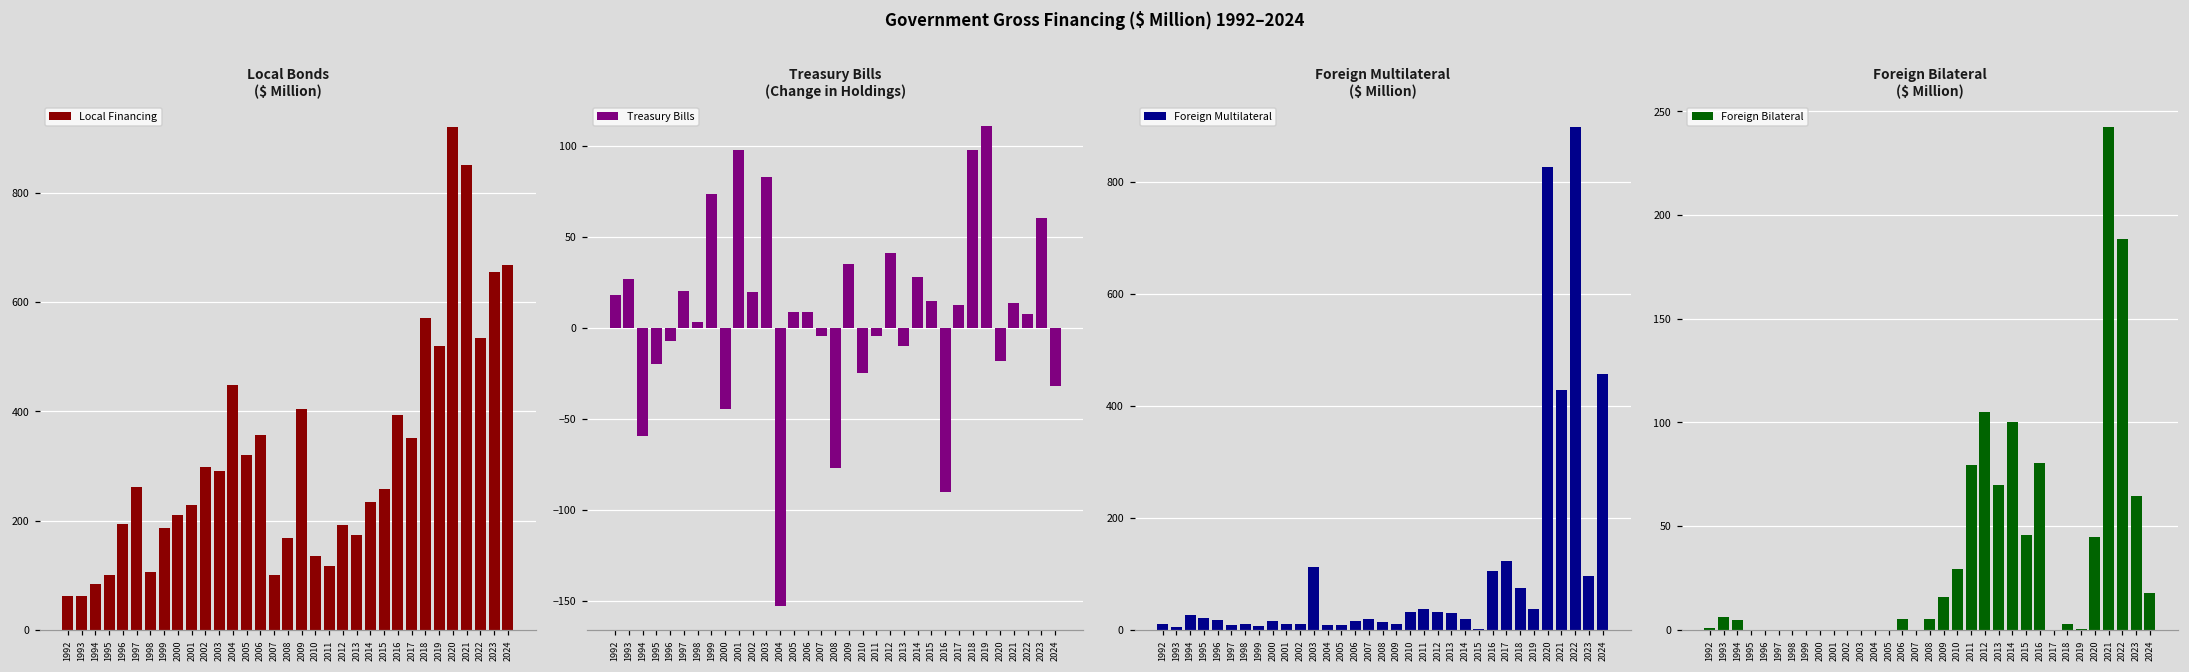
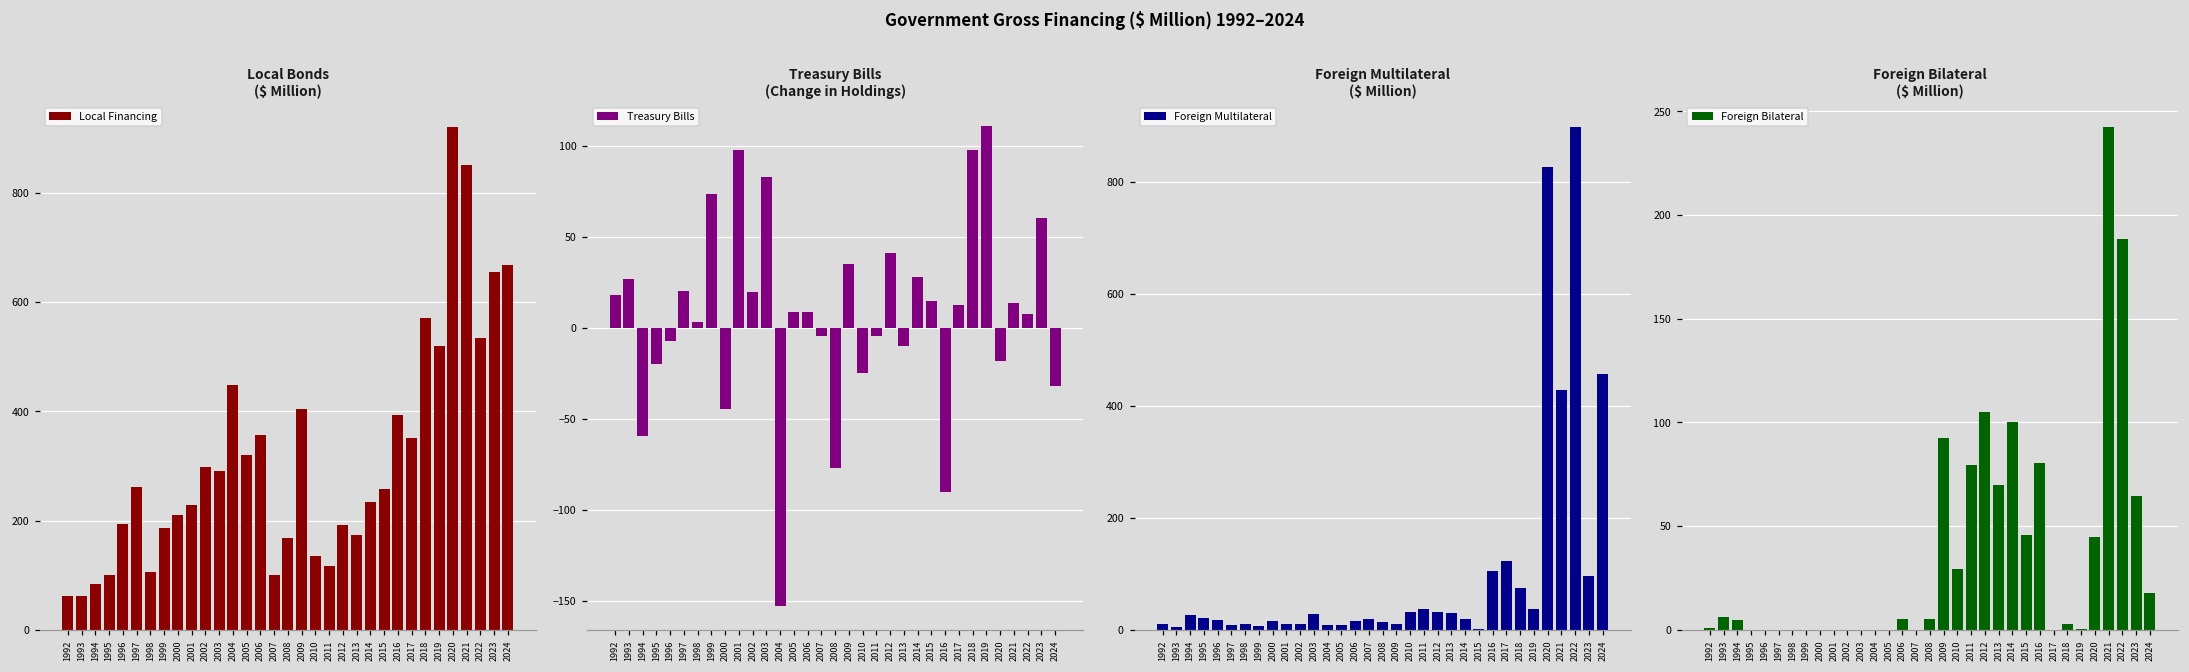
Foreign Multilateral ($ Million), 2003: 110 -> 30
Foreign Bilateral ($ Million), 2009: 16 -> 92
